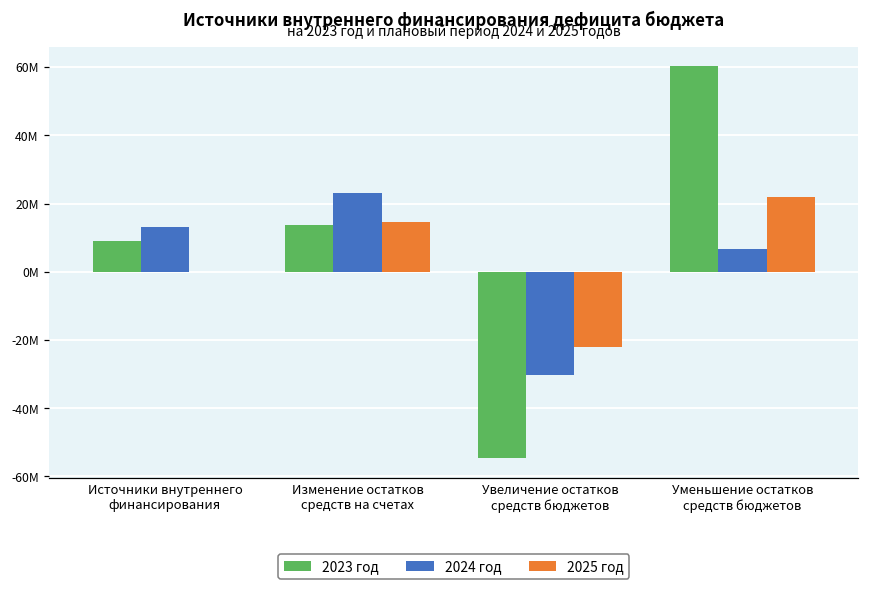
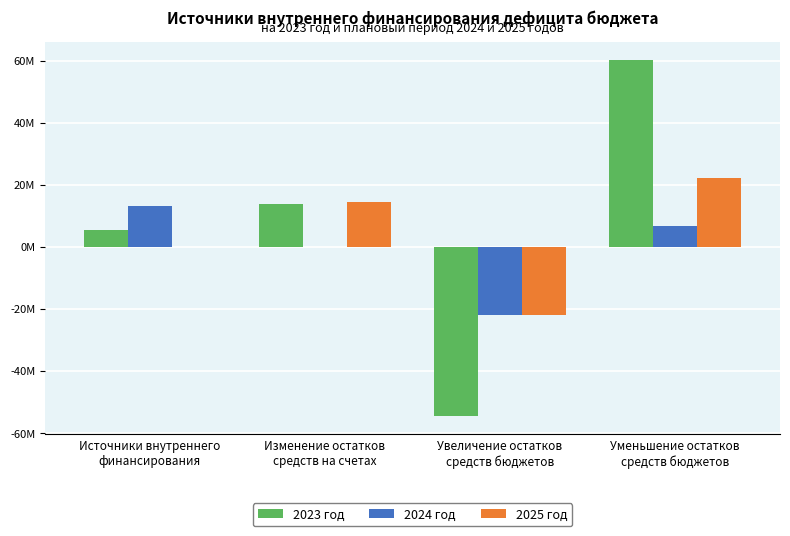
2023 год, Источники внутреннего финансирования: 9000000 -> 5000000
2024 год, Изменение остатков средств на счетах: 23000000 -> 0
2024 год, Увеличение остатков средств бюджетов: -30000000 -> -22000000
